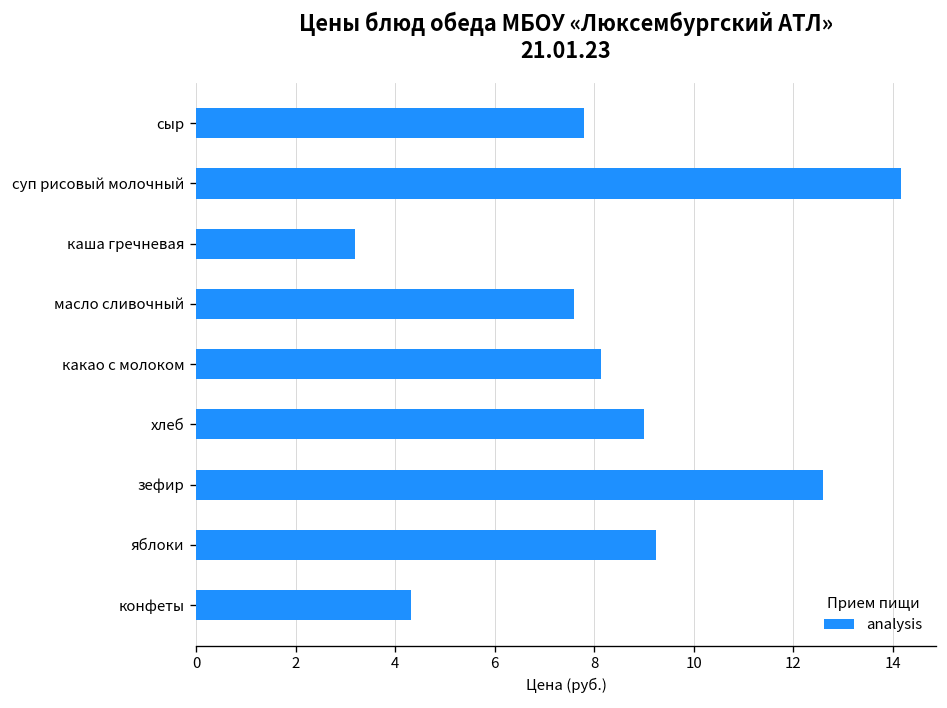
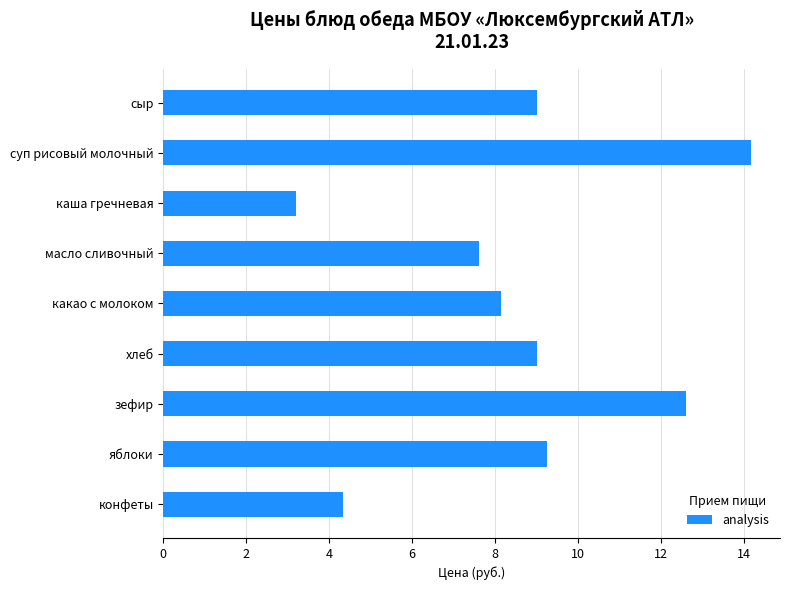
сыр: 7.8 -> 9.0
